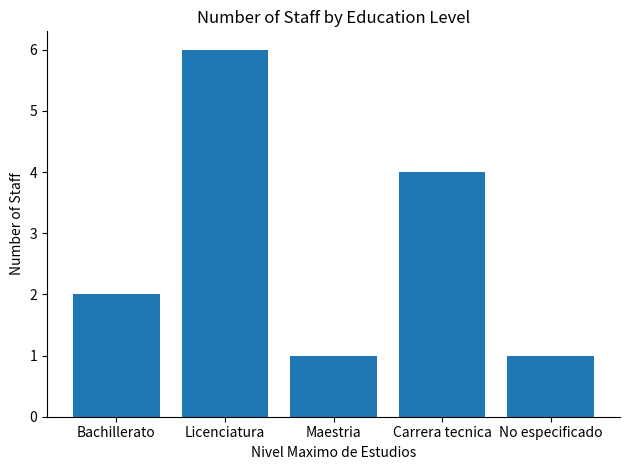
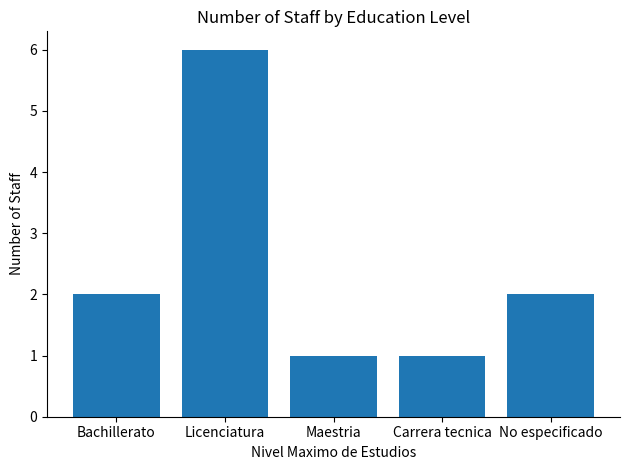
Carrera tecnica: 4 -> 1
No especificado: 1 -> 2
